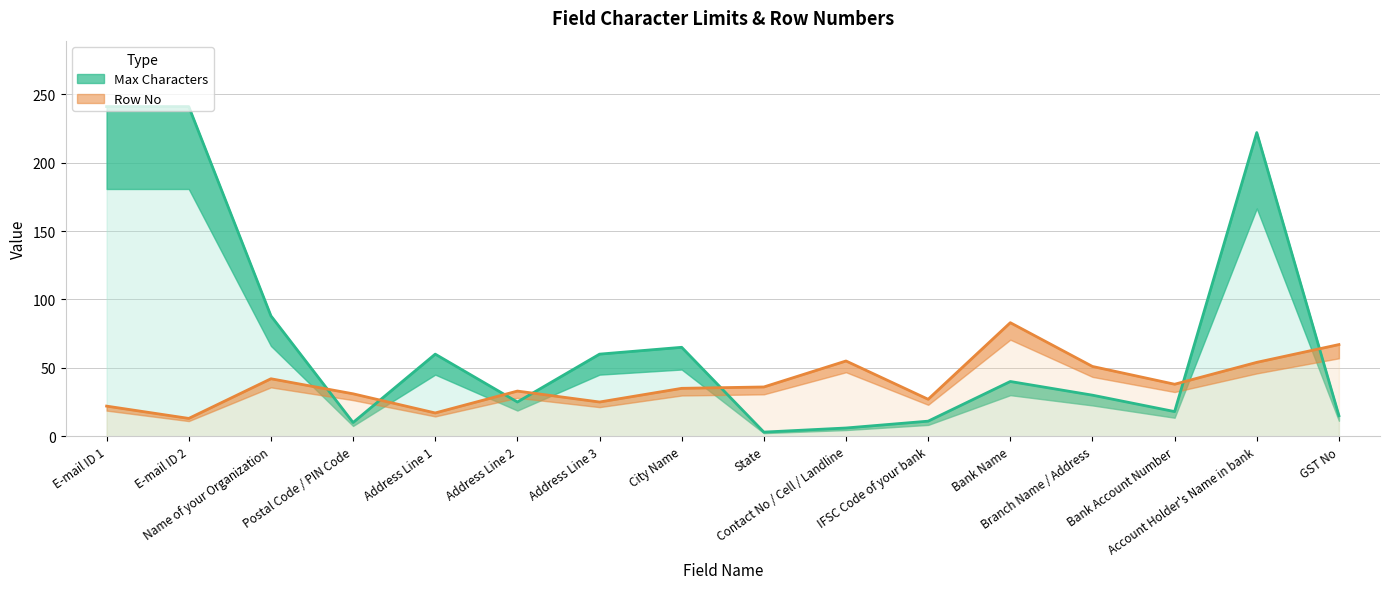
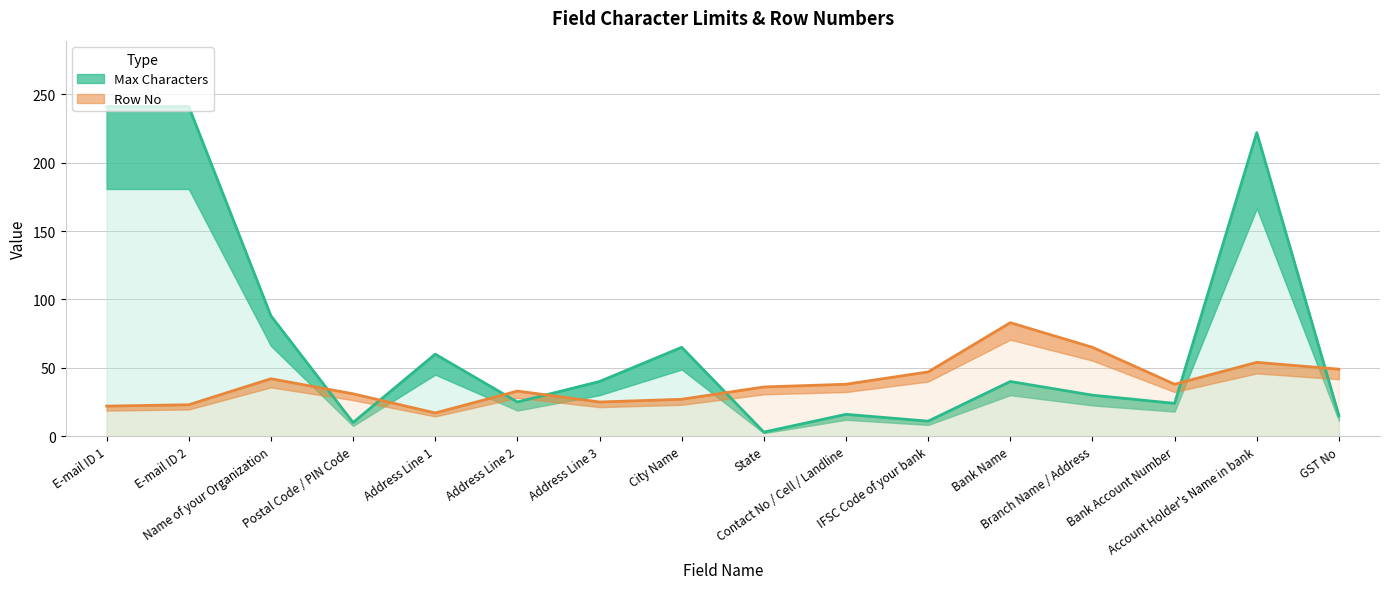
Row No, E-mail ID 2: 13 -> 23
Max Characters, Address Line 3: 60 -> 40
Row No, City Name: 35 -> 27
Max Characters, Contact No / Cell / Landline: 6 -> 16
Row No, Contact No / Cell / Landline: 55 -> 38
Row No, IFSC Code of your bank: 27 -> 47
Row No, Branch Name / Address: 51 -> 65
Max Characters, Bank Account Number: 18 -> 24
Row No, GST No: 67 -> 49
